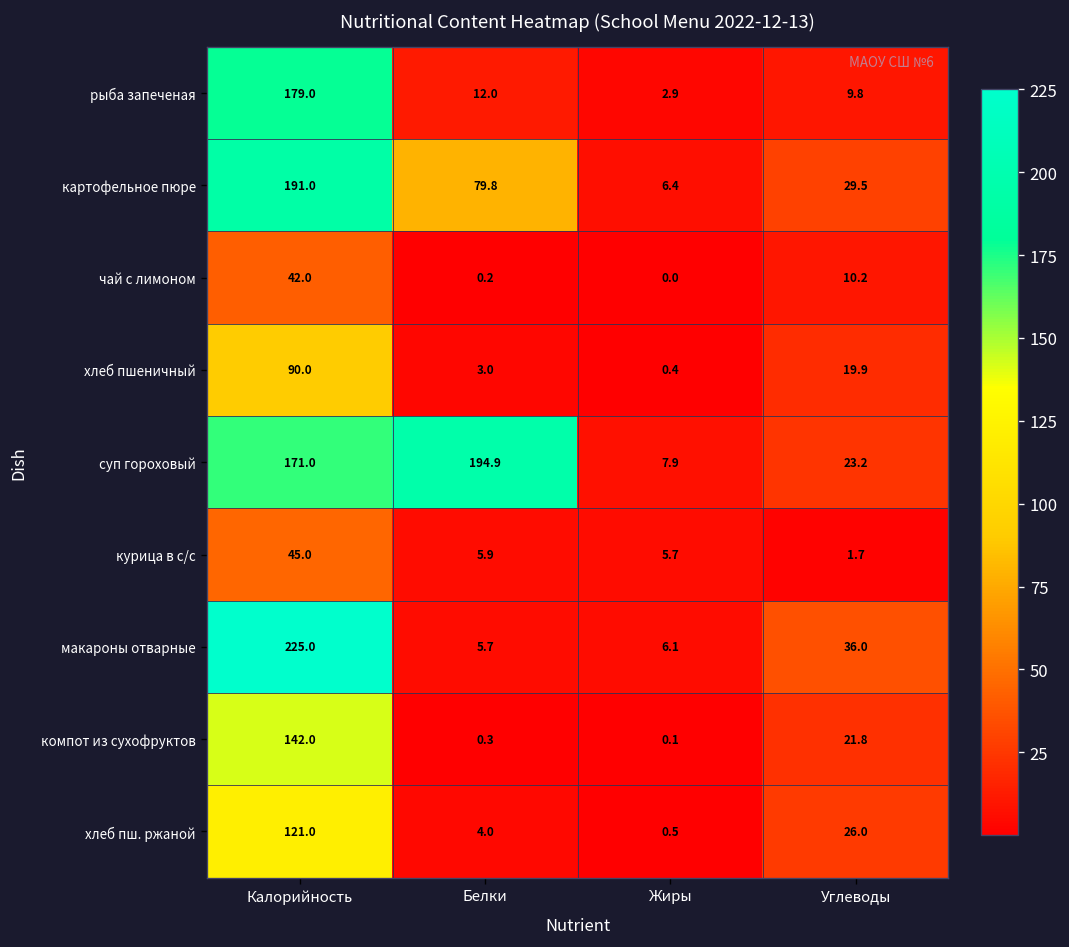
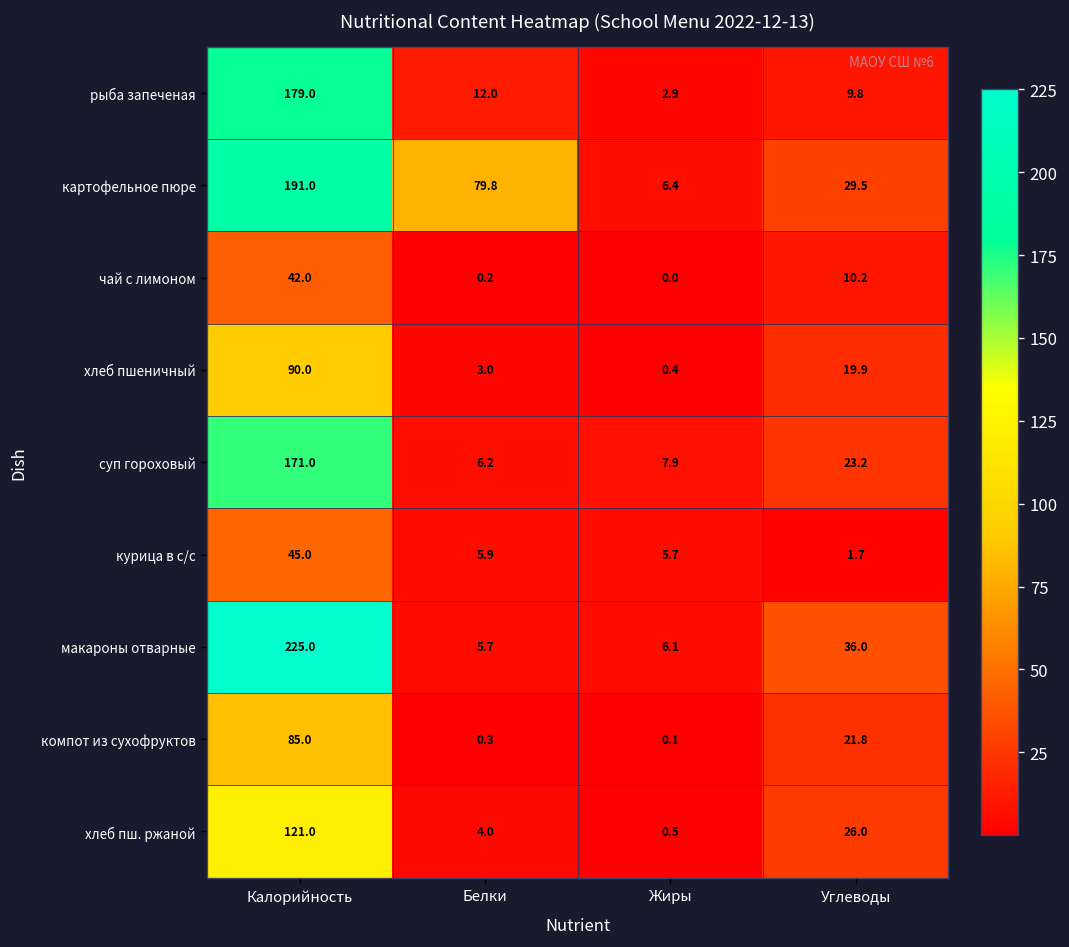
суп гороховый, Белки: 194.9 -> 6.2
компот из сухофруктов, Калорийность: 142.0 -> 85.0
